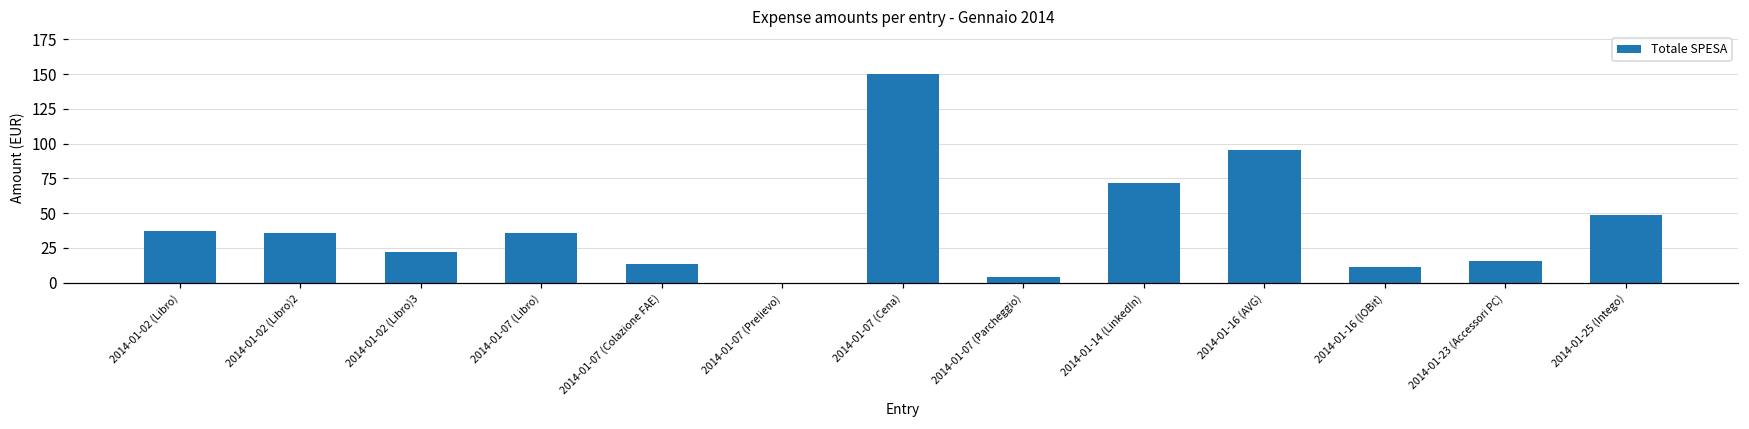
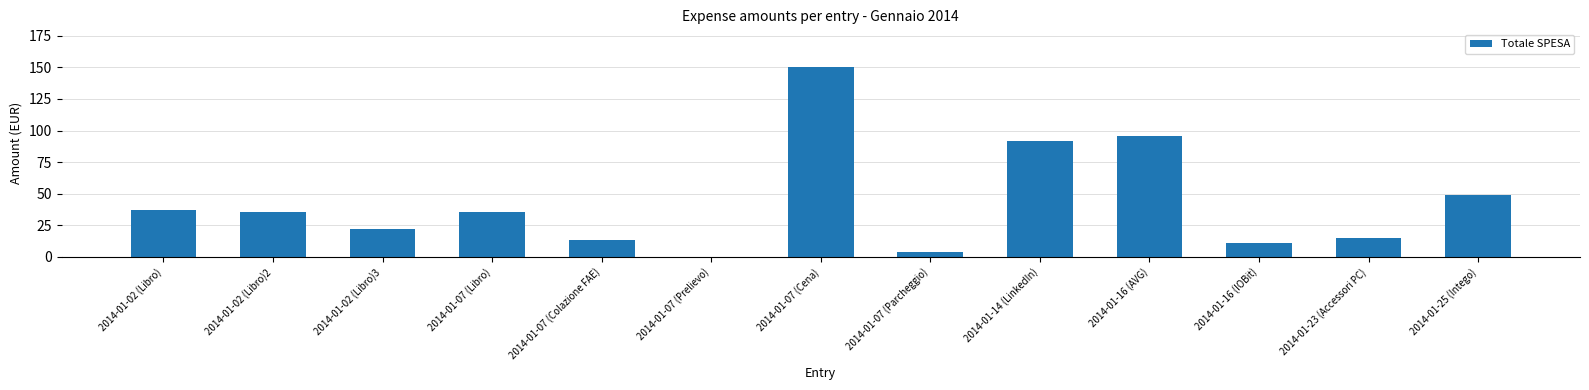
2014-01-14 (LinkedIn): 72 -> 91
